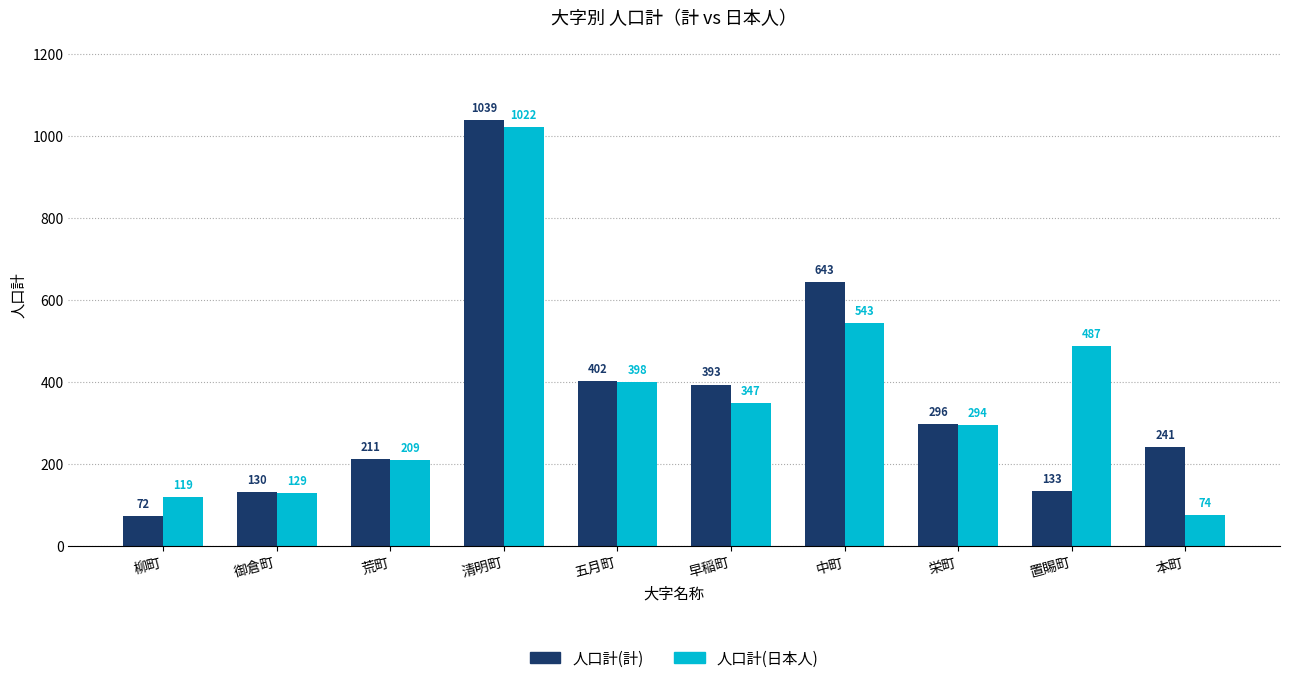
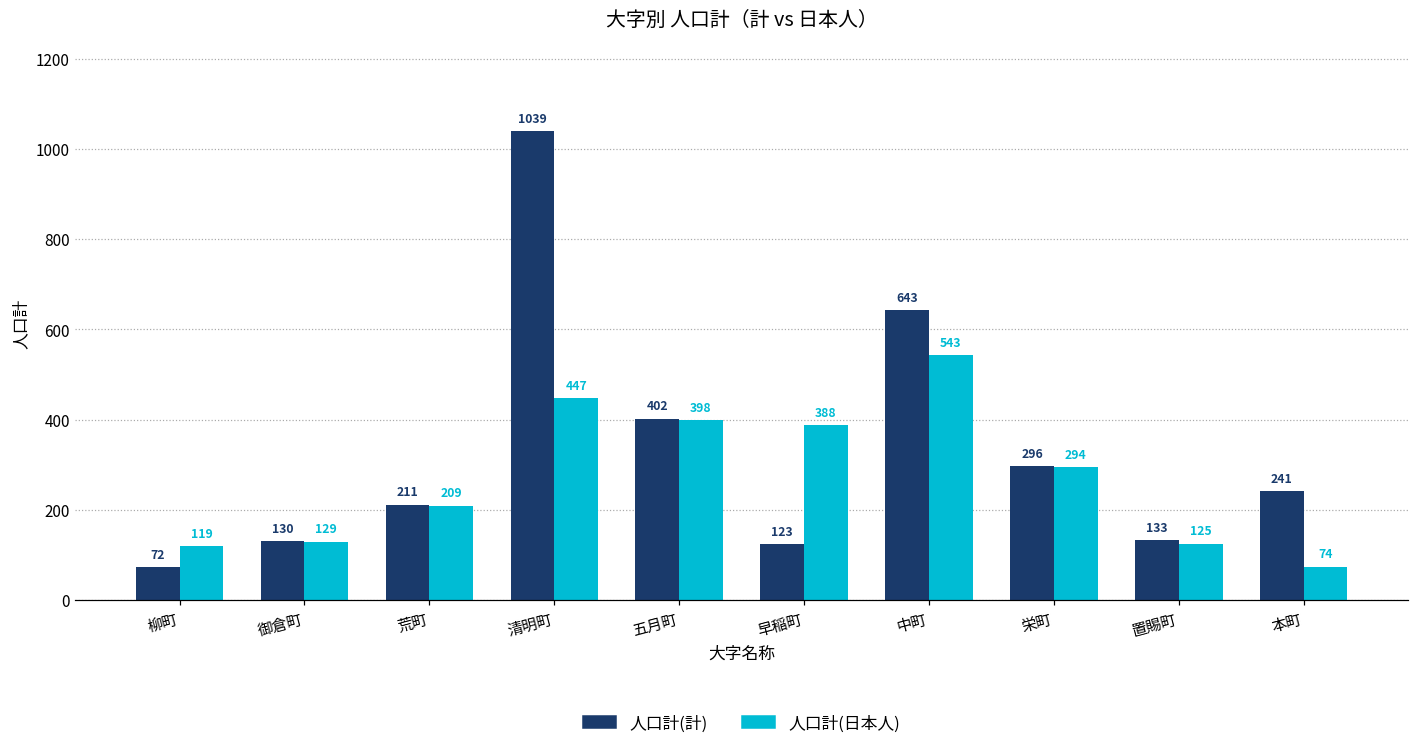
人口計(日本人), 清明町: 1022 -> 447
人口計(計), 早稲町: 393 -> 123
人口計(日本人), 早稲町: 347 -> 388
人口計(日本人), 置賜町: 487 -> 125
